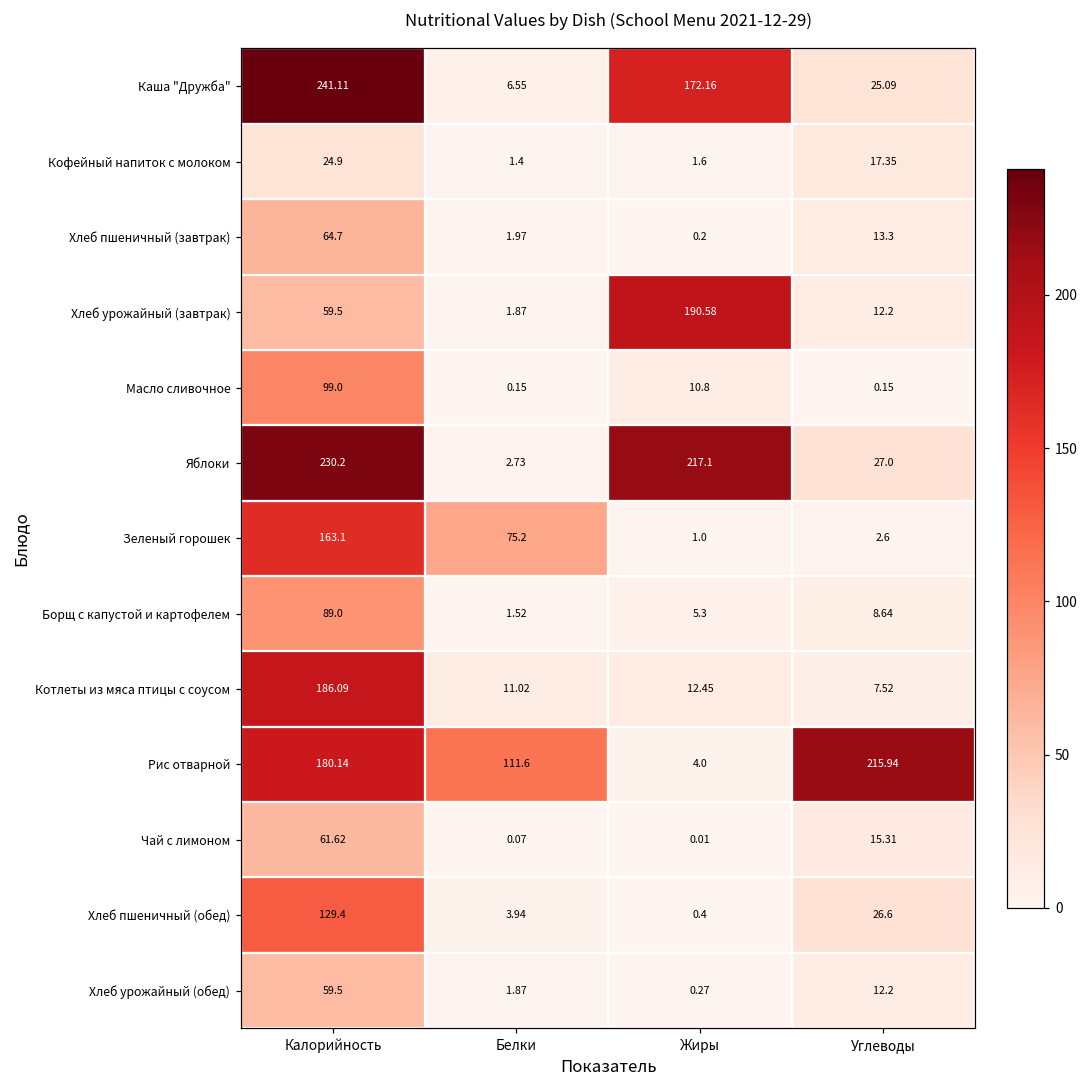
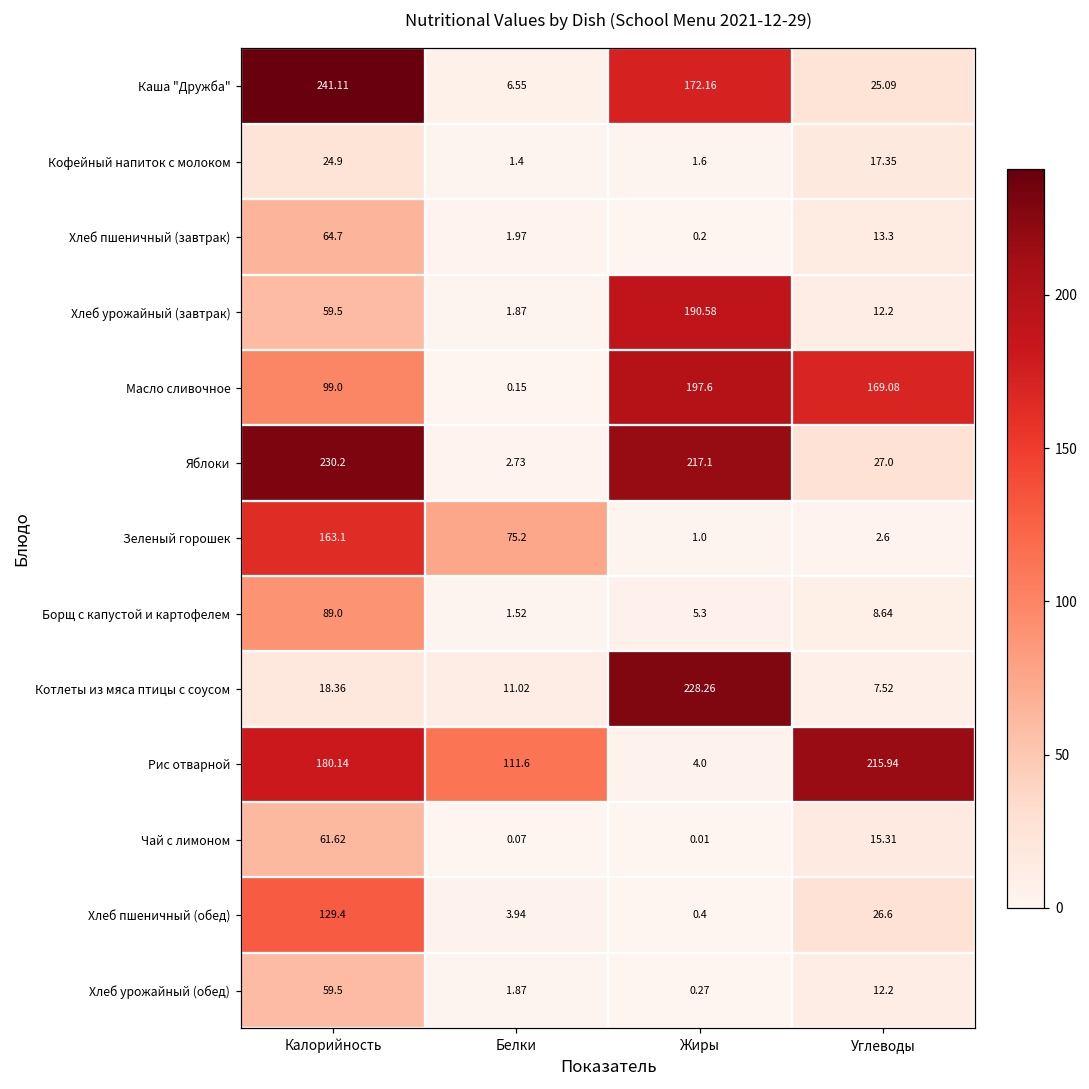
Масло сливочное, Жиры: 10.8 -> 197.6
Масло сливочное, Углеводы: 0.15 -> 169.08
Котлеты из мяса птицы с соусом, Калорийность: 186.09 -> 18.36
Котлеты из мяса птицы с соусом, Жиры: 12.45 -> 228.26
